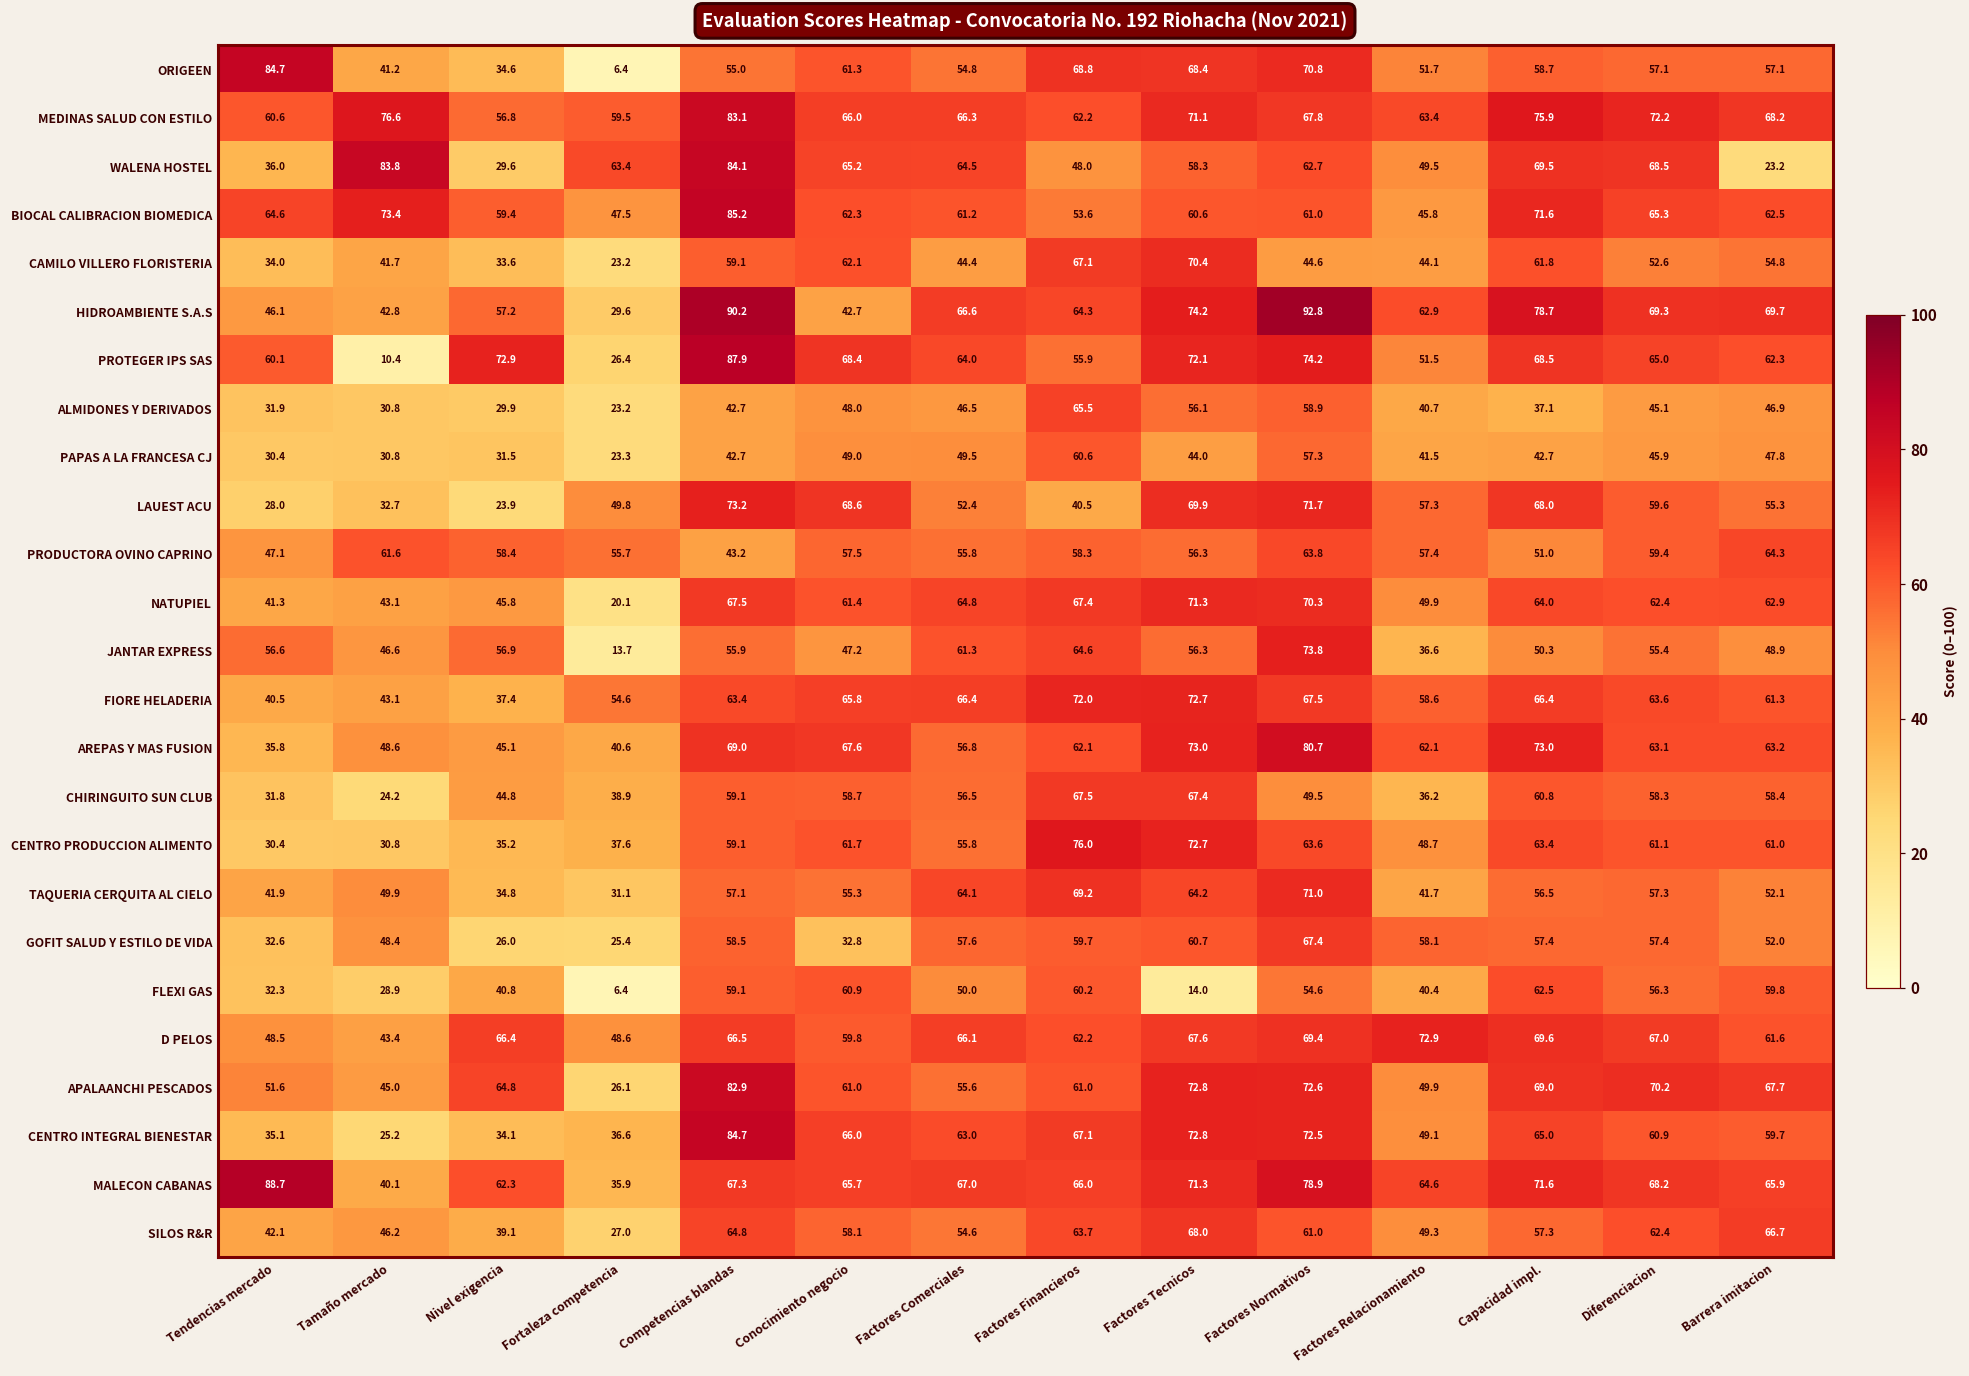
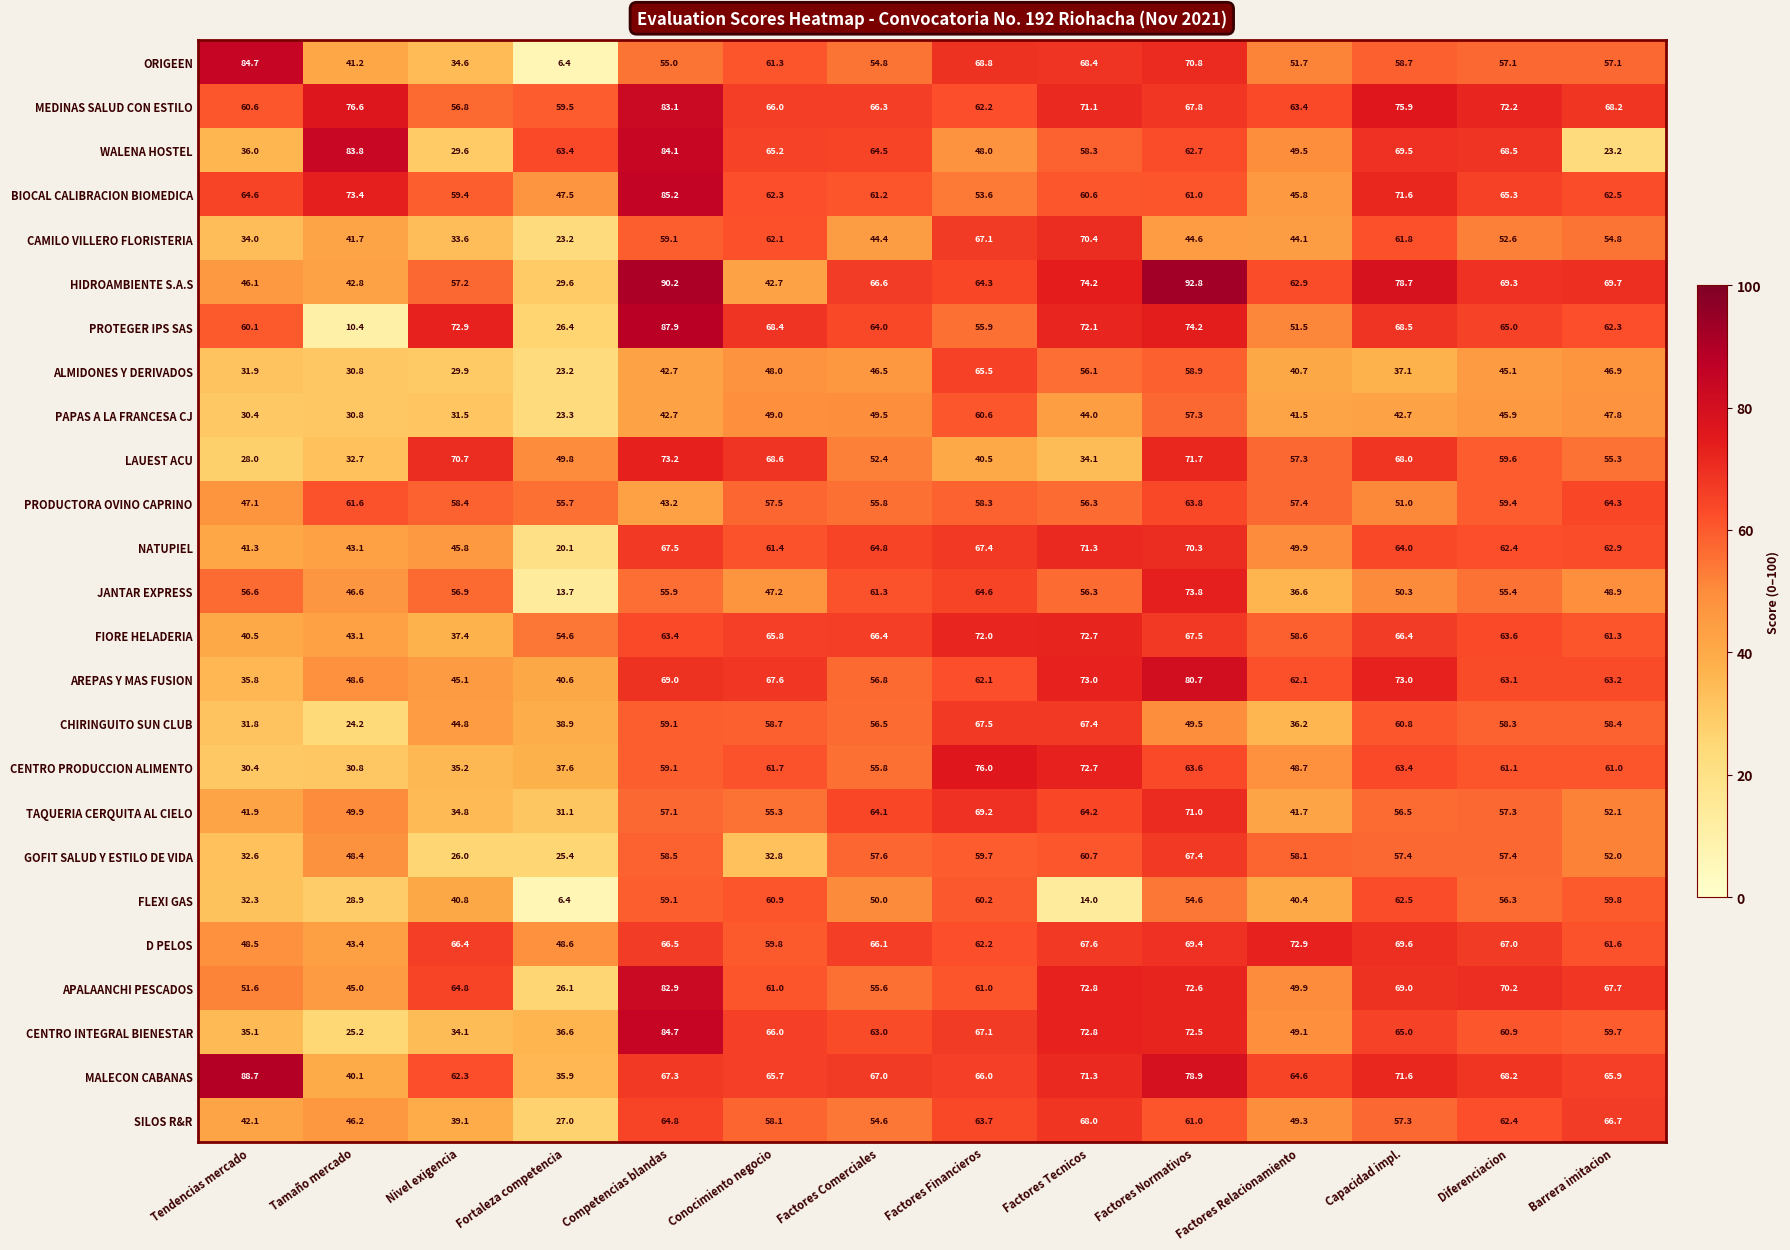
LAUEST ACU, Nivel exigencia: 23.9 -> 70.7
LAUEST ACU, Factores Tecnicos: 69.9 -> 34.1
